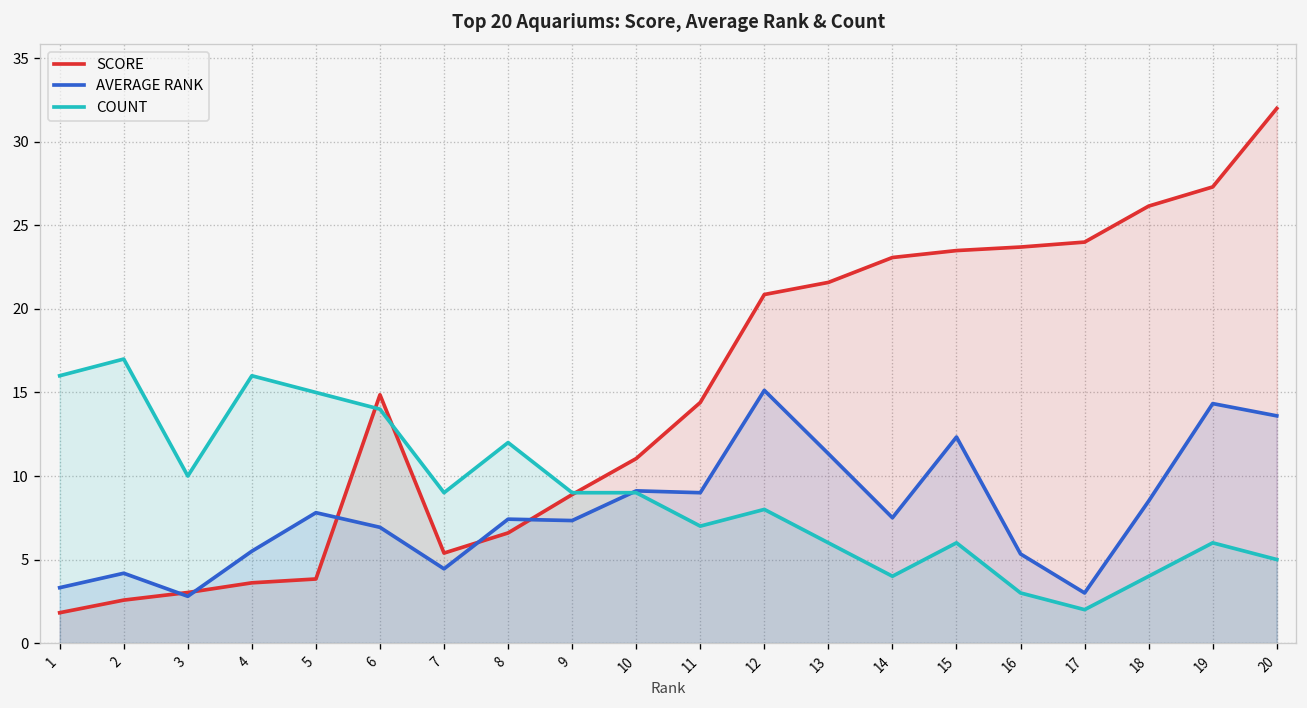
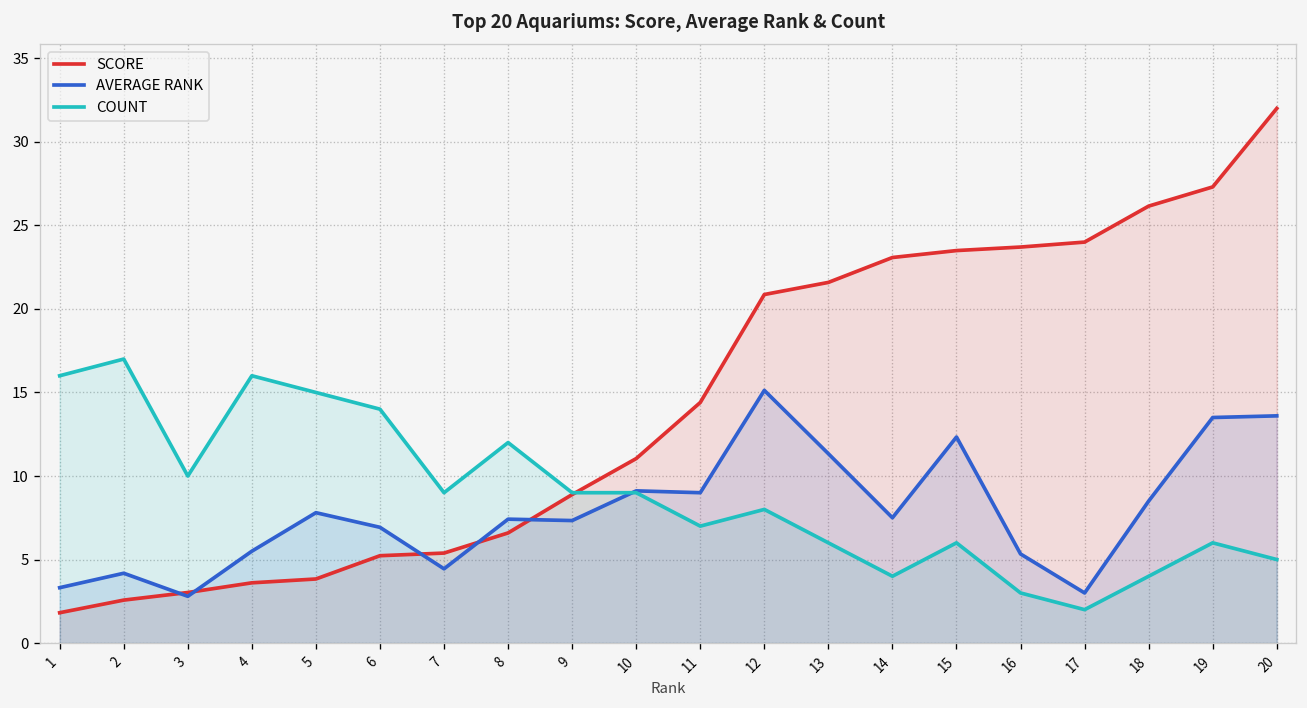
SCORE, 6: 14.9 -> 5.2
AVERAGE RANK, 19: 14.3 -> 13.5
